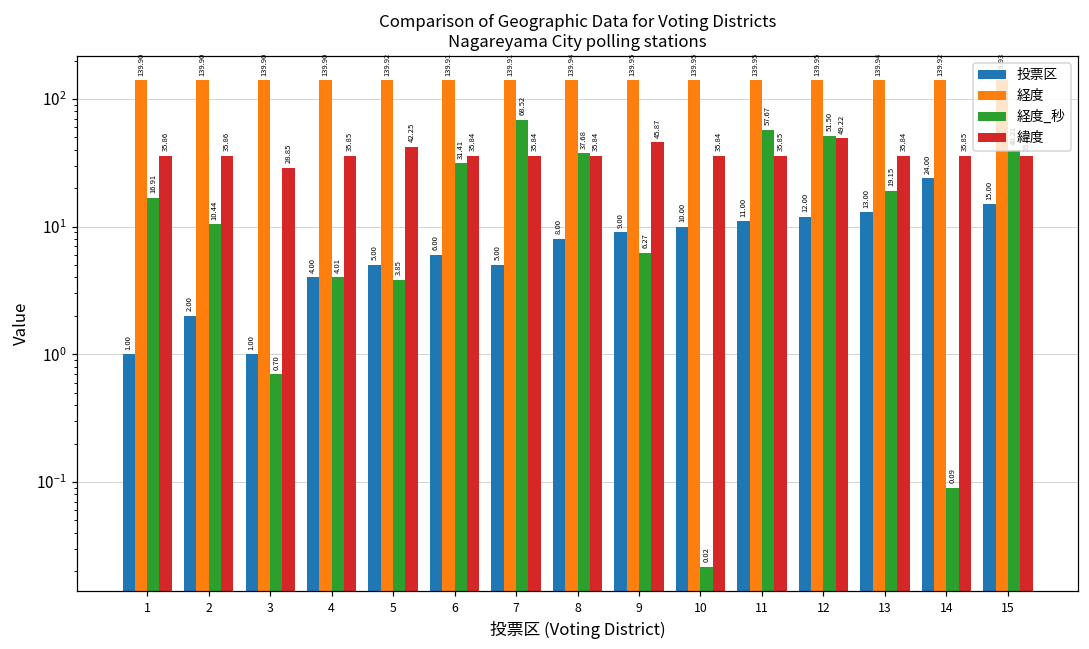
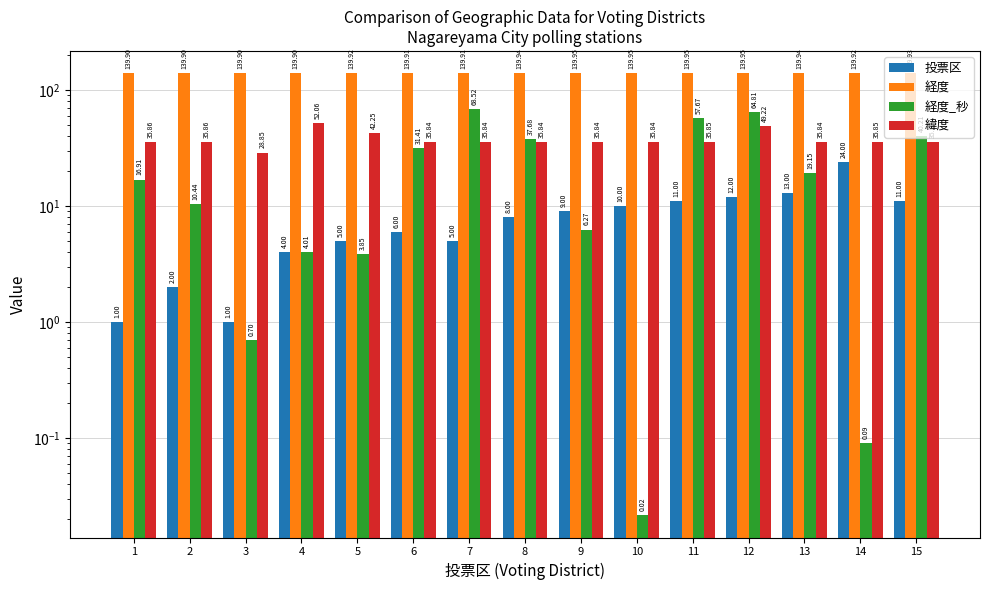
緯度, 4: 35.85 -> 52.06
緯度, 9: 45.87 -> 35.84
経度_秒, 12: 51.50 -> 64.81
投票区, 15: 15.00 -> 11.00
